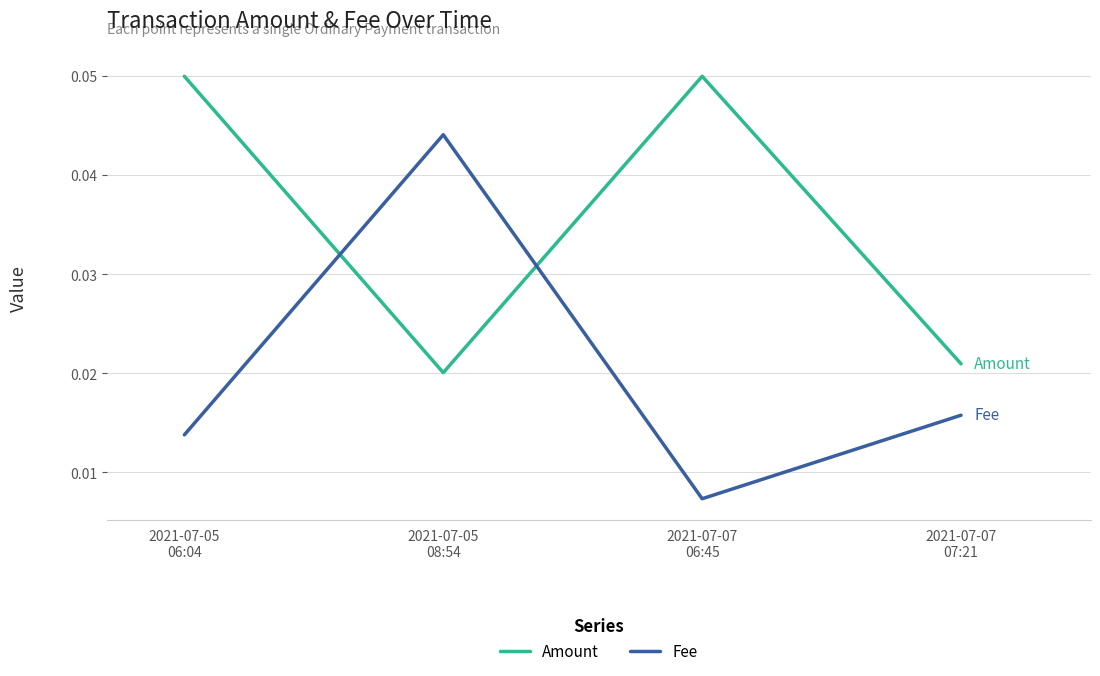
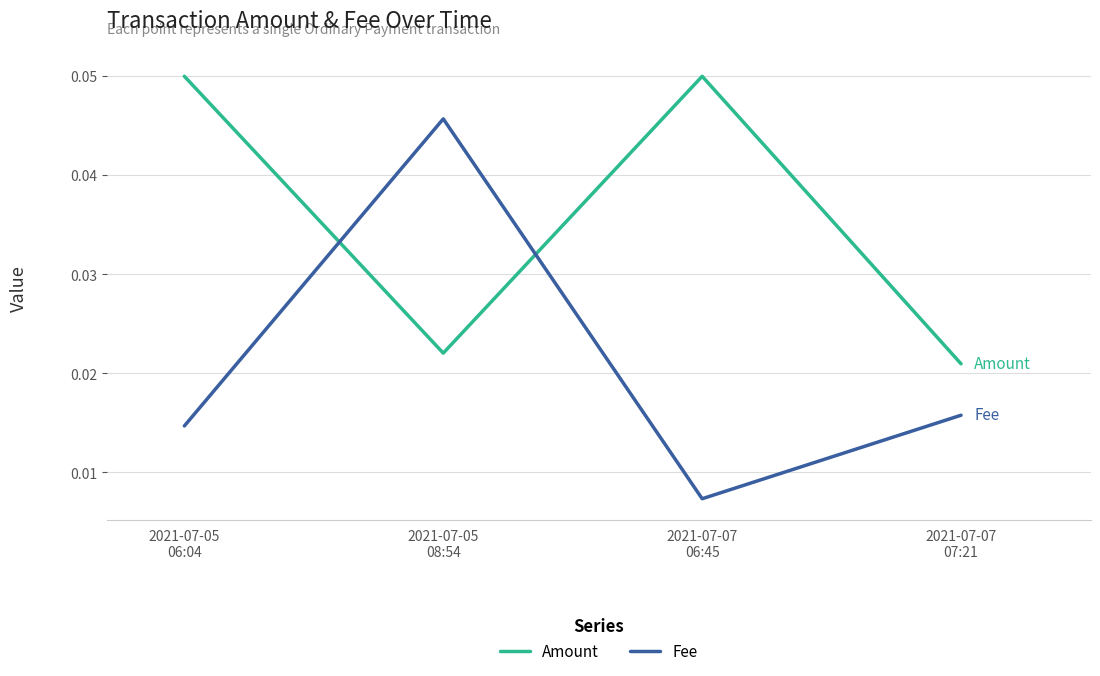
Fee, 2021-07-05 06:04: 0.014 -> 0.015
Amount, 2021-07-05 08:54: 0.020 -> 0.022
Fee, 2021-07-05 08:54: 0.044 -> 0.046
